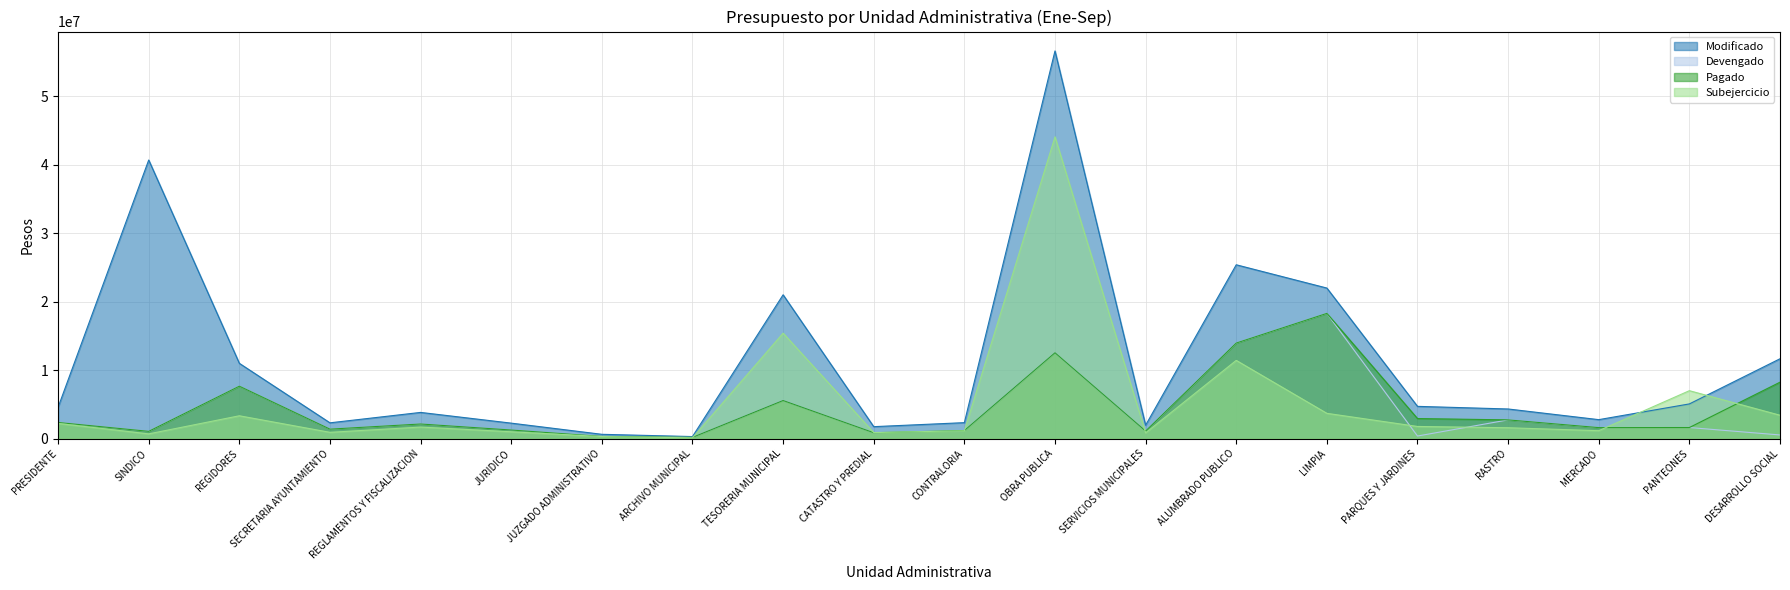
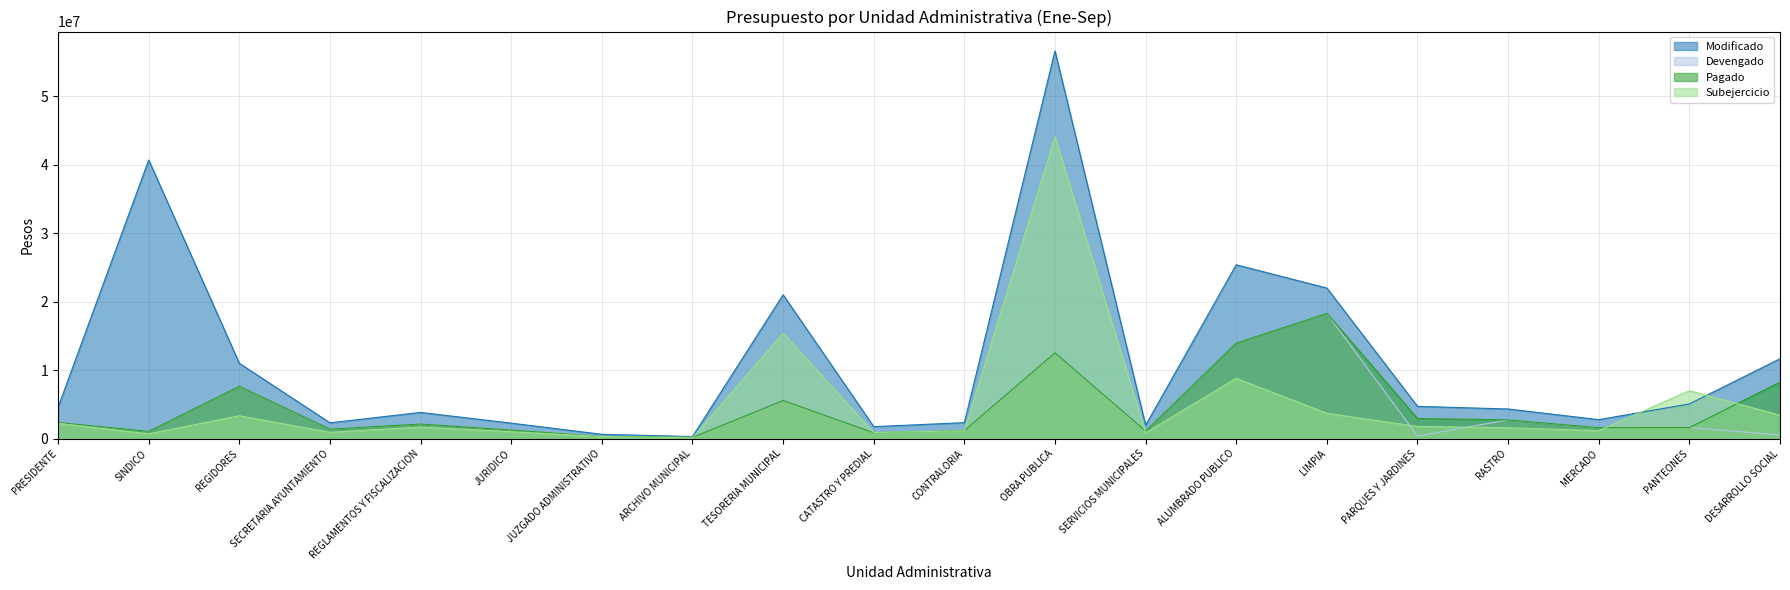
Subejercicio, ALUMBRADO PUBLICO: 11000000 -> 9000000
